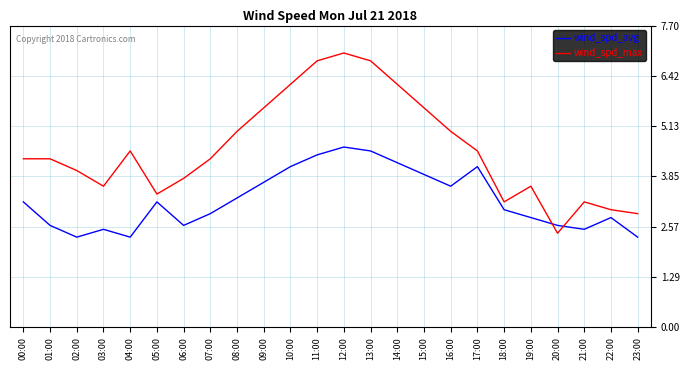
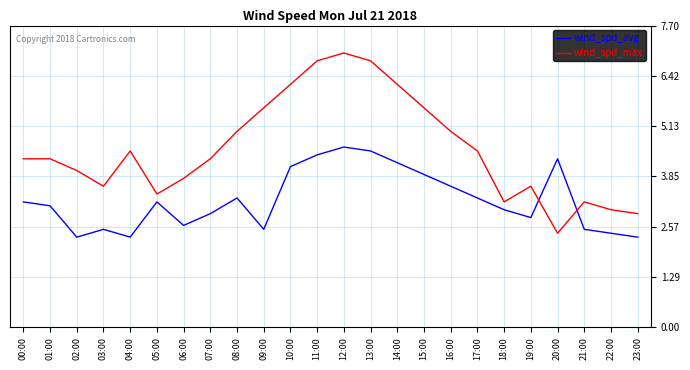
wind_spd_avg, 01:00: 2.6 -> 3.1
wind_spd_avg, 09:00: 3.7 -> 2.5
wind_spd_avg, 17:00: 4.1 -> 3.3
wind_spd_avg, 20:00: 2.6 -> 4.3
wind_spd_avg, 22:00: 2.8 -> 2.4
